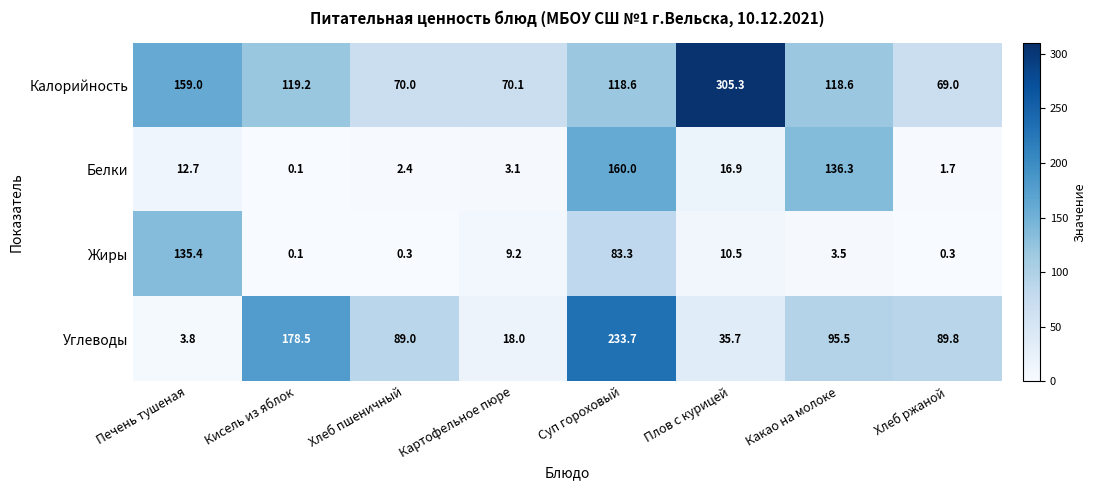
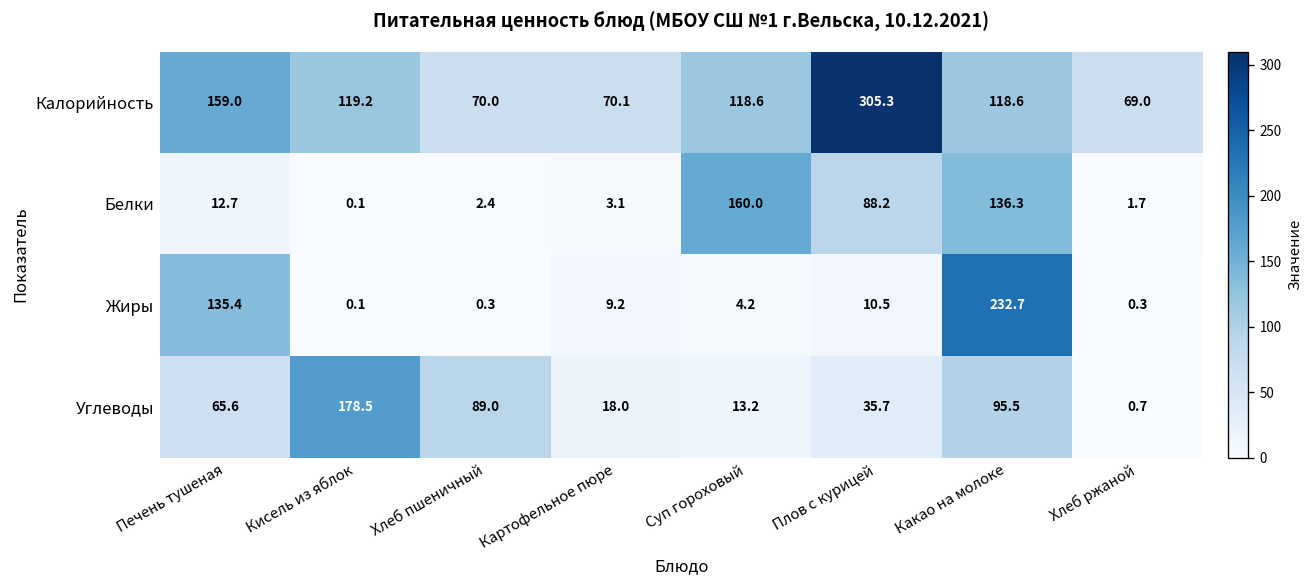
Белки, Плов с курицей: 16.9 -> 88.2
Жиры, Суп гороховый: 83.3 -> 4.2
Жиры, Какао на молоке: 3.5 -> 232.7
Углеводы, Печень тушеная: 3.8 -> 65.6
Углеводы, Суп гороховый: 233.7 -> 13.2
Углеводы, Хлеб ржаной: 89.8 -> 0.7
